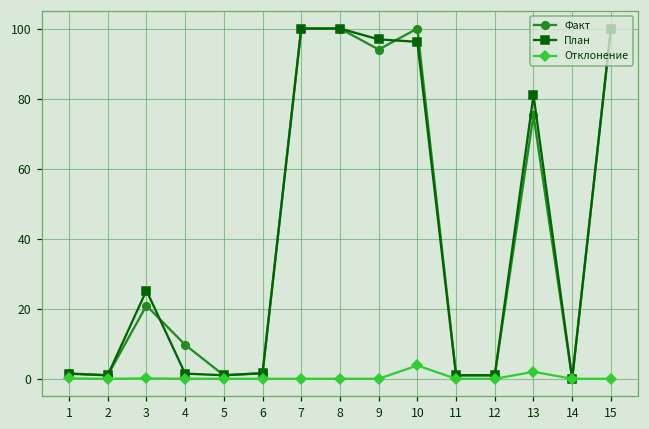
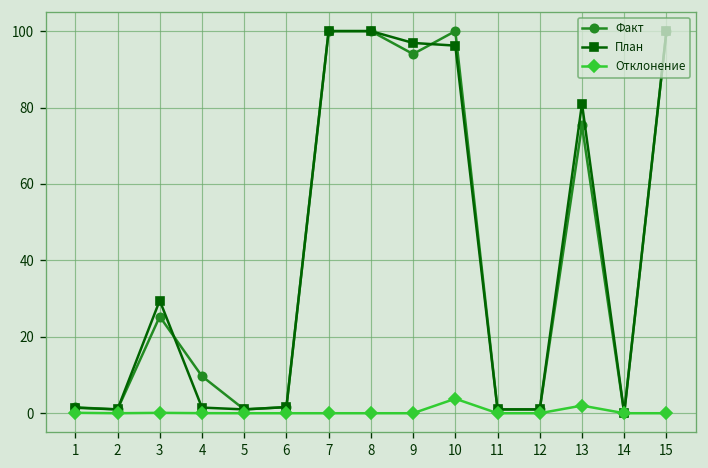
Факт, 3: 21 -> 25
План, 3: 25 -> 30
